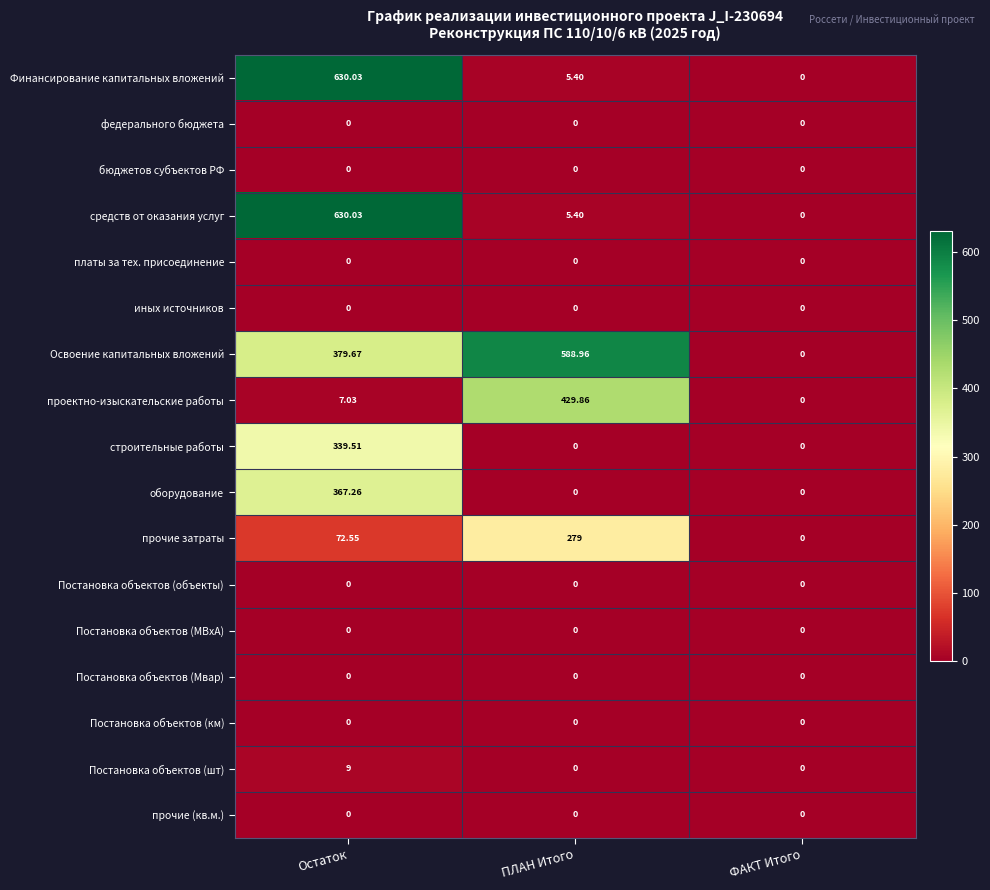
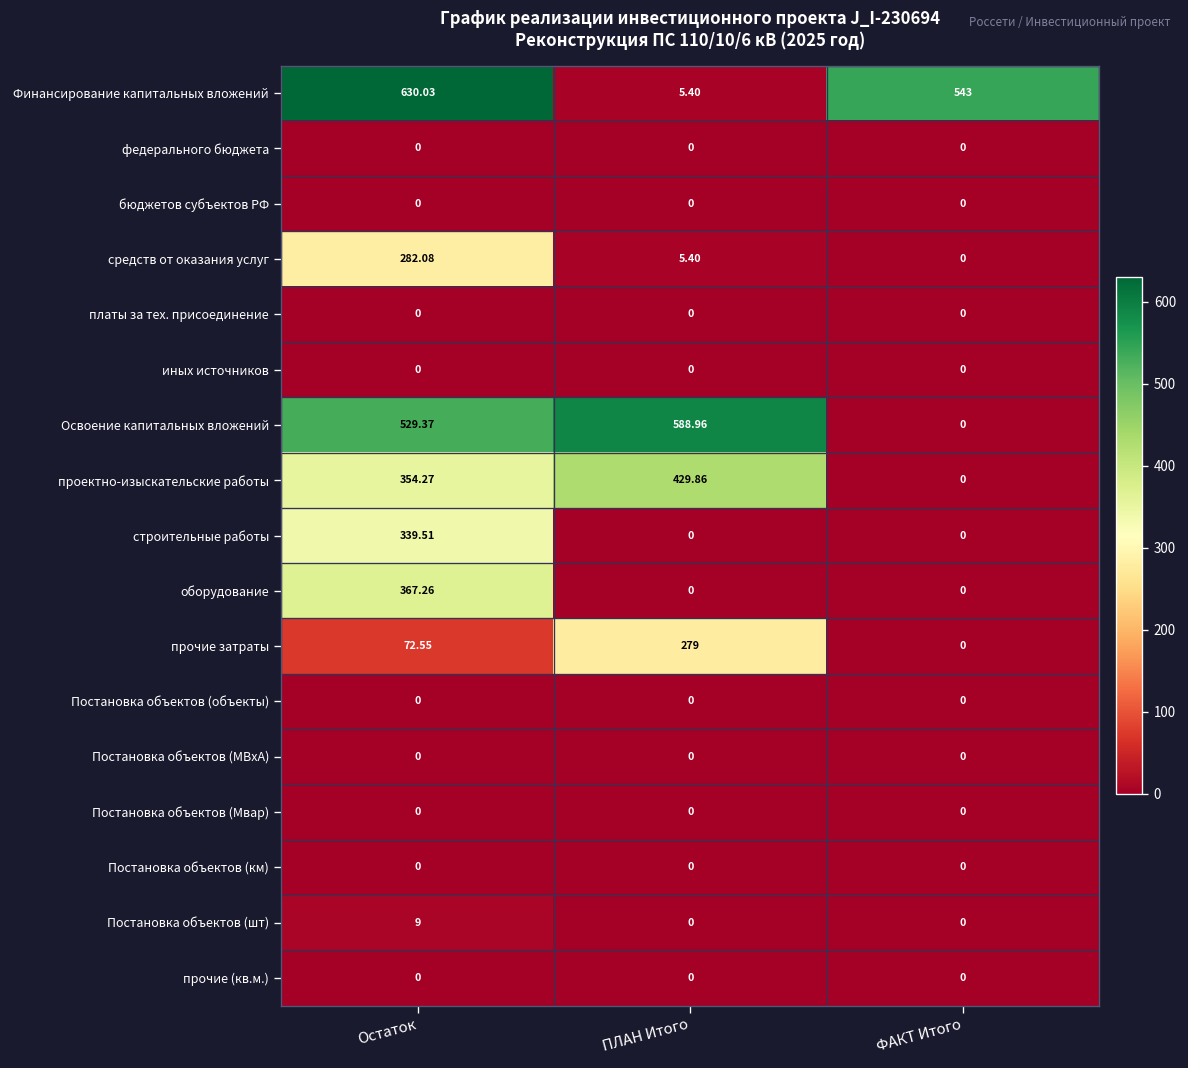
Финансирование капитальных вложений, ФАКТ Итого: 0 -> 543
средств от оказания услуг, Остаток: 630.03 -> 282.08
Освоение капитальных вложений, Остаток: 379.67 -> 529.37
проектно-изыскательские работы, Остаток: 7.03 -> 354.27
